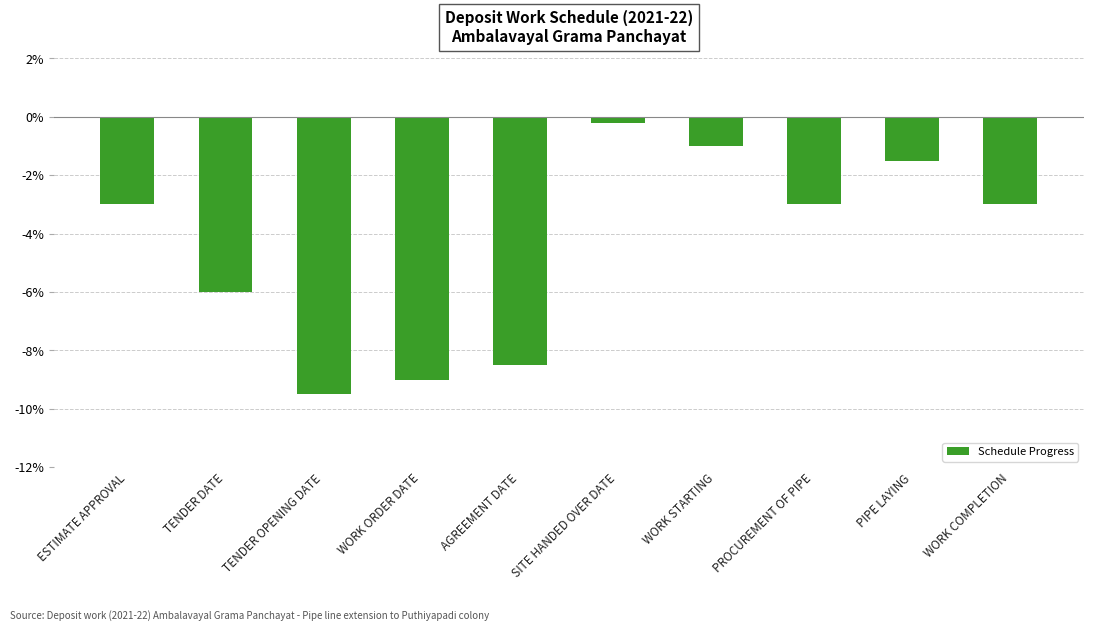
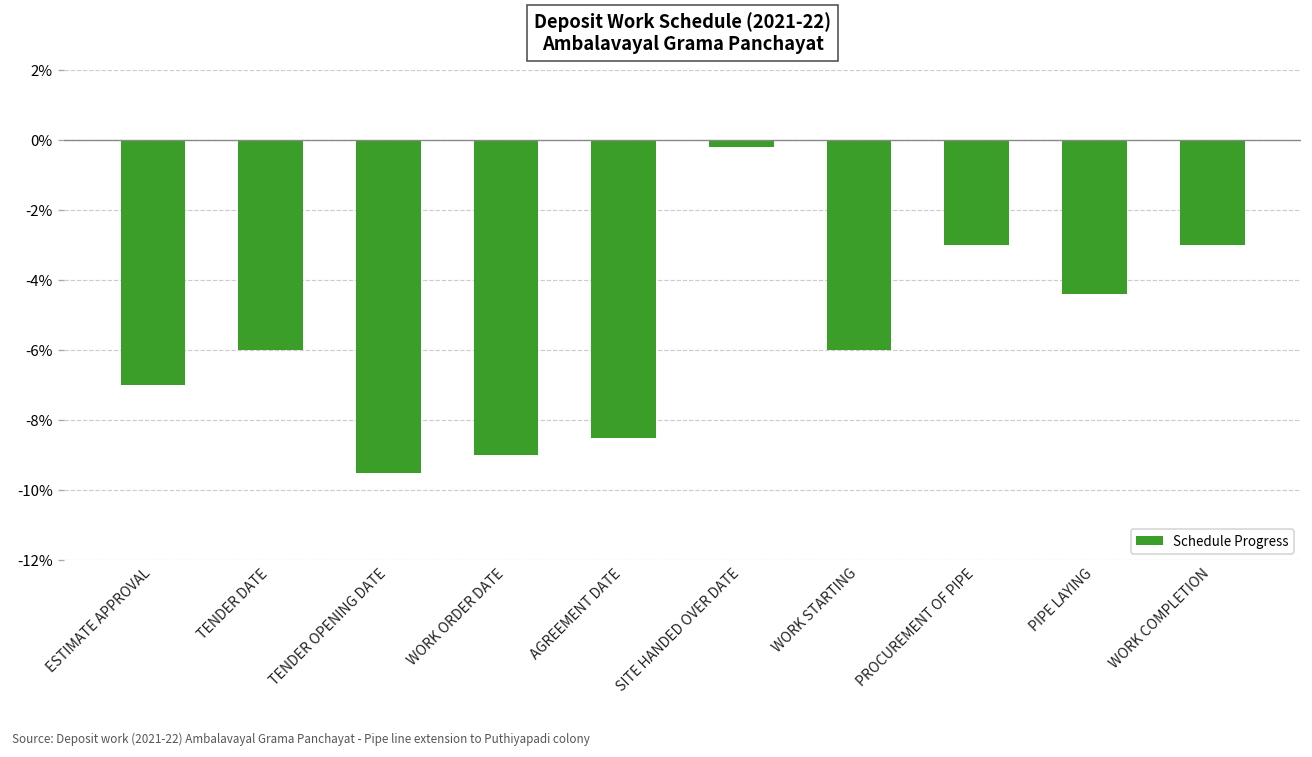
ESTIMATE APPROVAL: -3% -> -7%
WORK STARTING: -1% -> -6%
PIPE LAYING: -1.5% -> -4.4%
